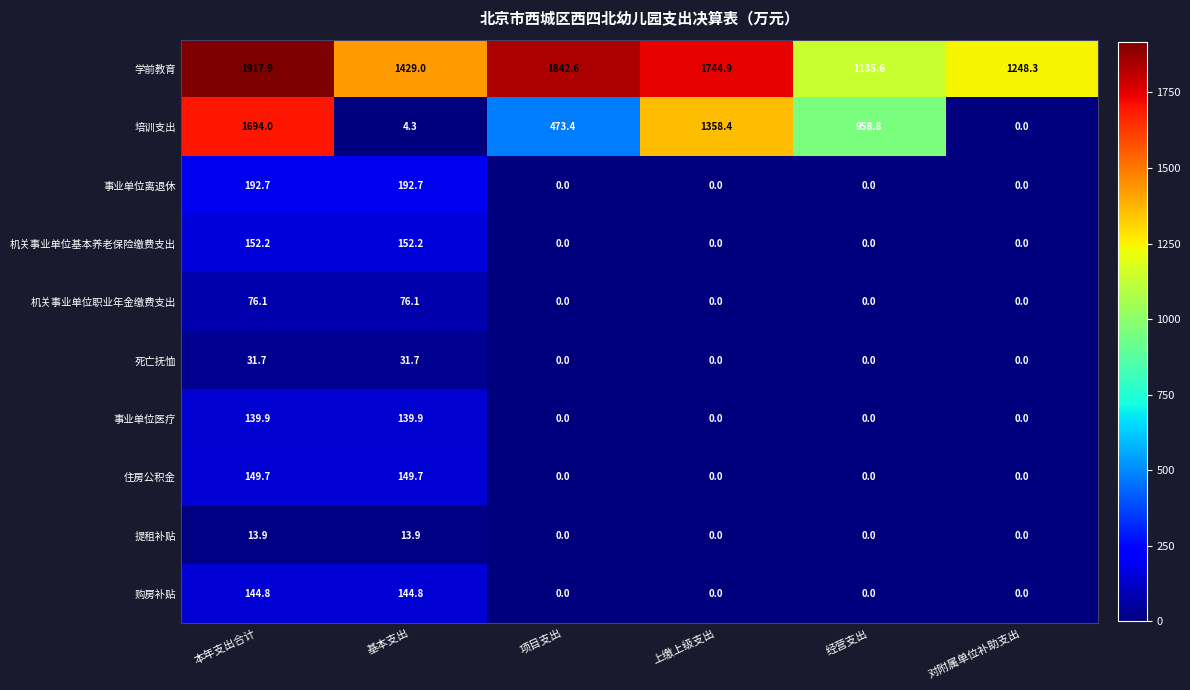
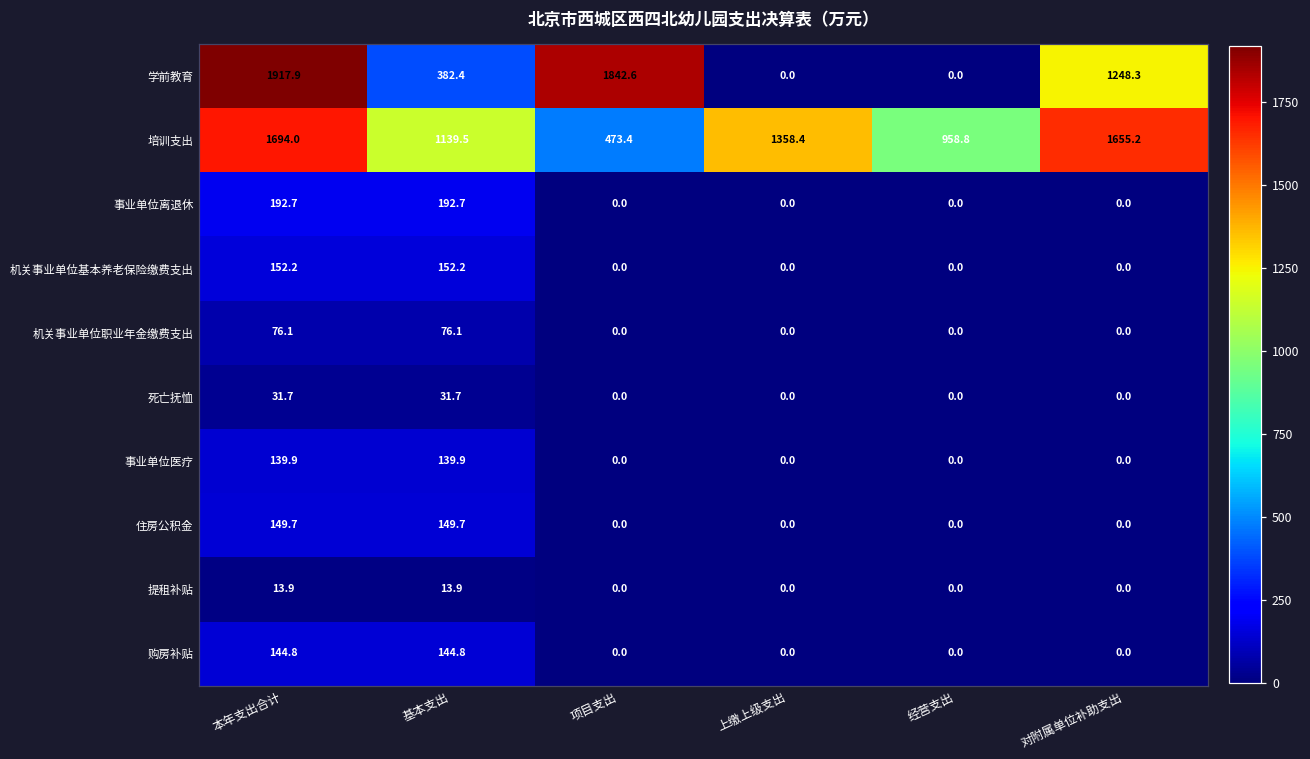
学前教育, 基本支出: 1429.0 -> 382.4
学前教育, 上缴上级支出: 1744.9 -> 0.0
学前教育, 经营支出: 1135.6 -> 0.0
培训支出, 基本支出: 4.3 -> 1139.5
培训支出, 对附属单位补助支出: 0.0 -> 1655.2
